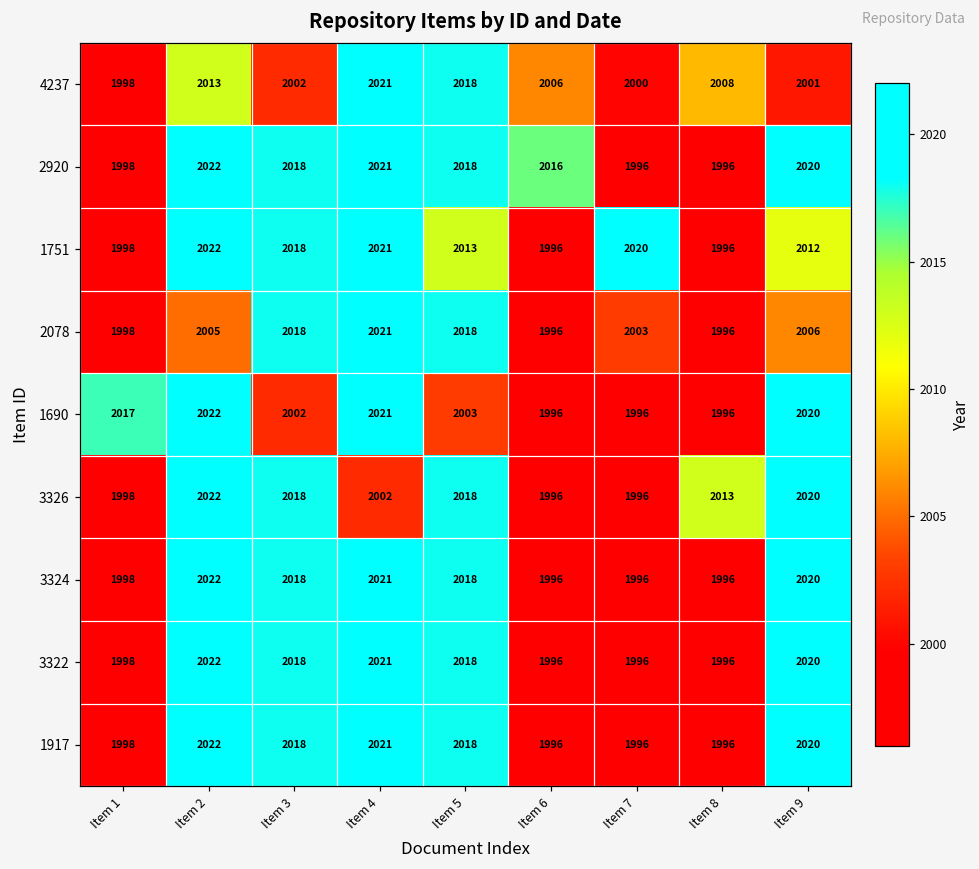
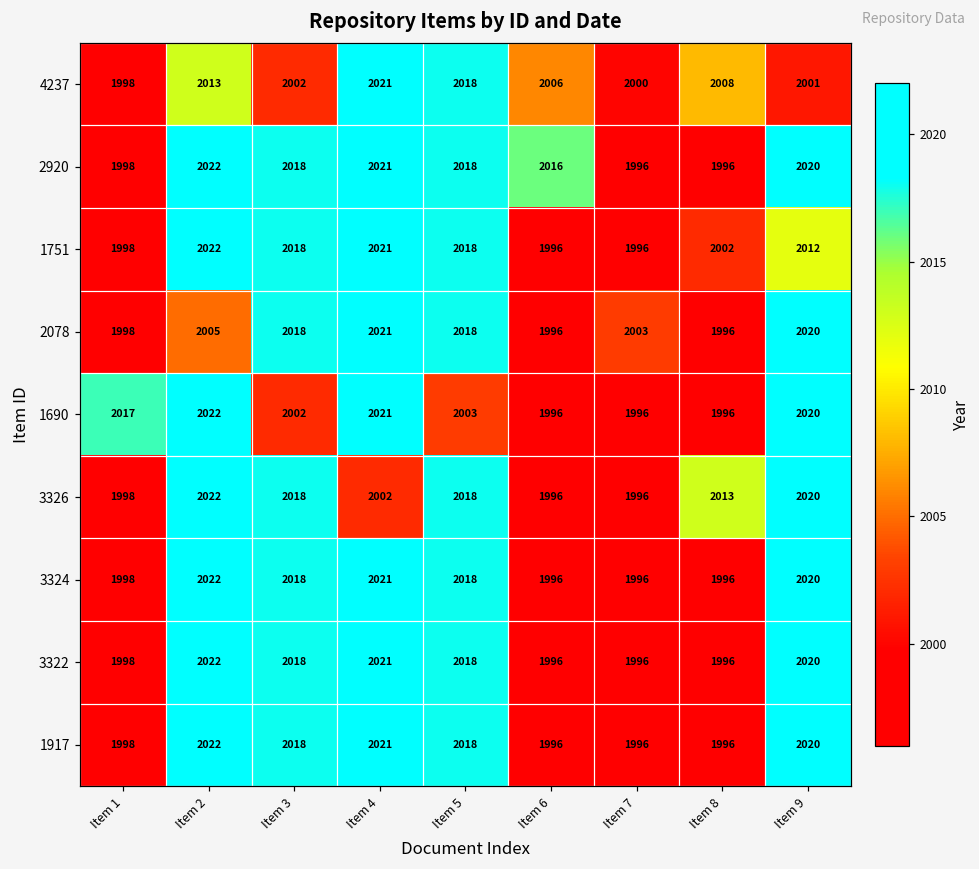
1751, Item 5: 2013 -> 2018
1751, Item 7: 2020 -> 1996
1751, Item 8: 1996 -> 2002
2078, Item 9: 2006 -> 2020
